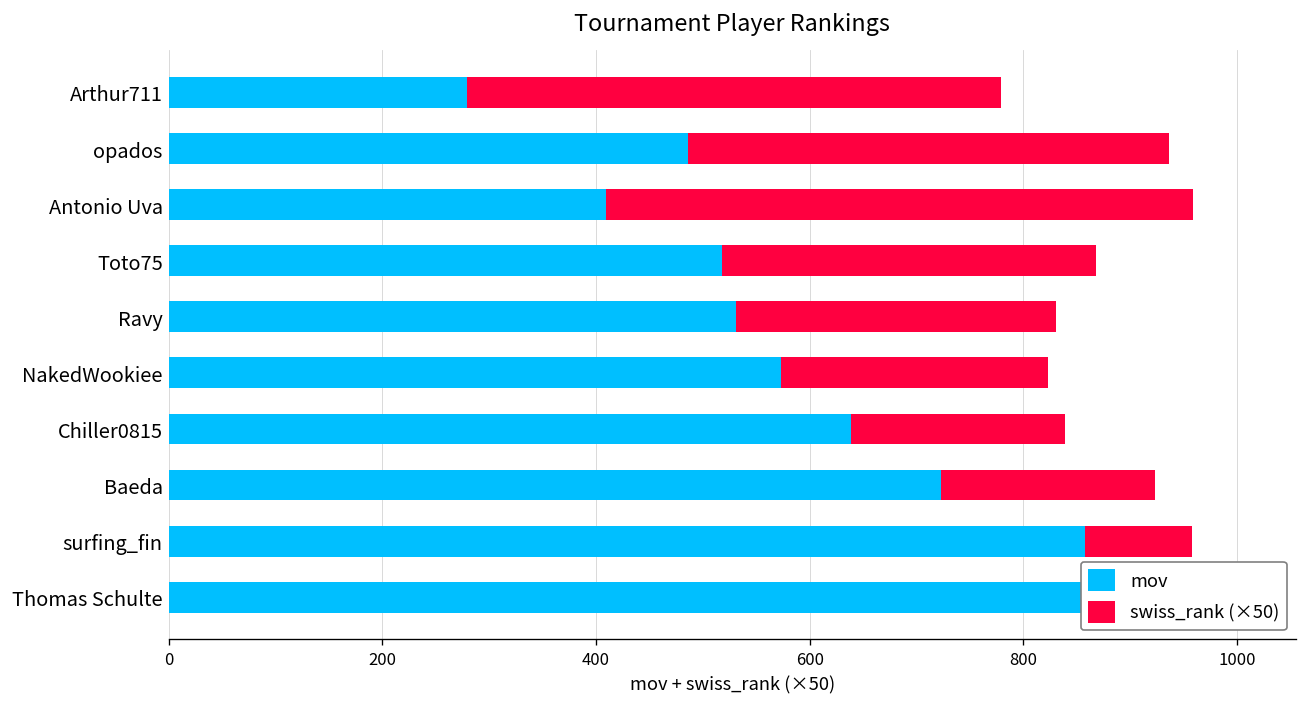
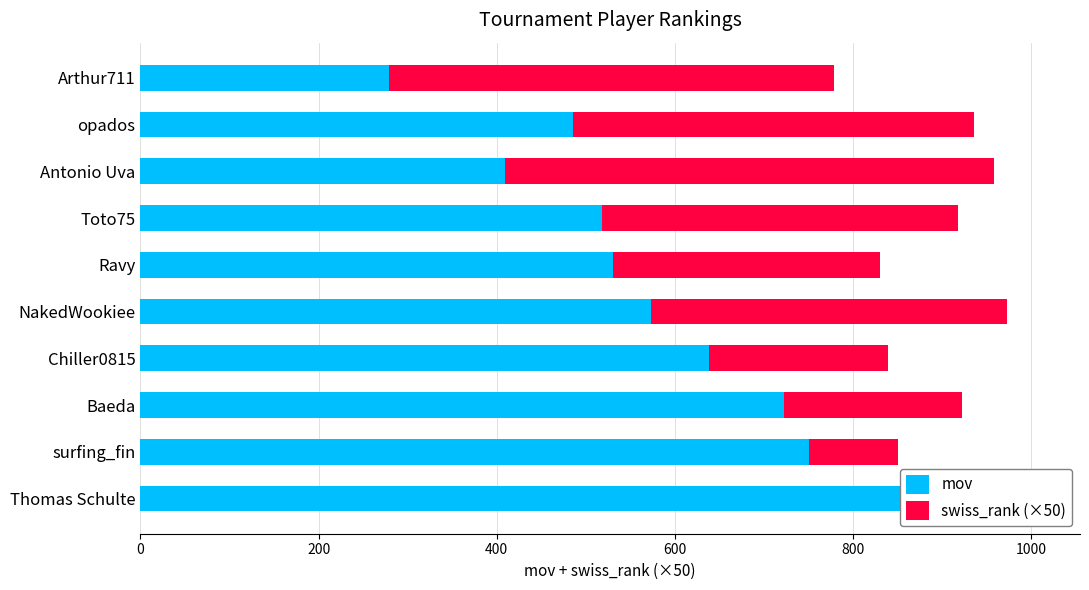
swiss_rank (×50), Toto75: 350 -> 400
swiss_rank (×50), NakedWookiee: 250 -> 400
mov, surfing_fin: 860 -> 750
